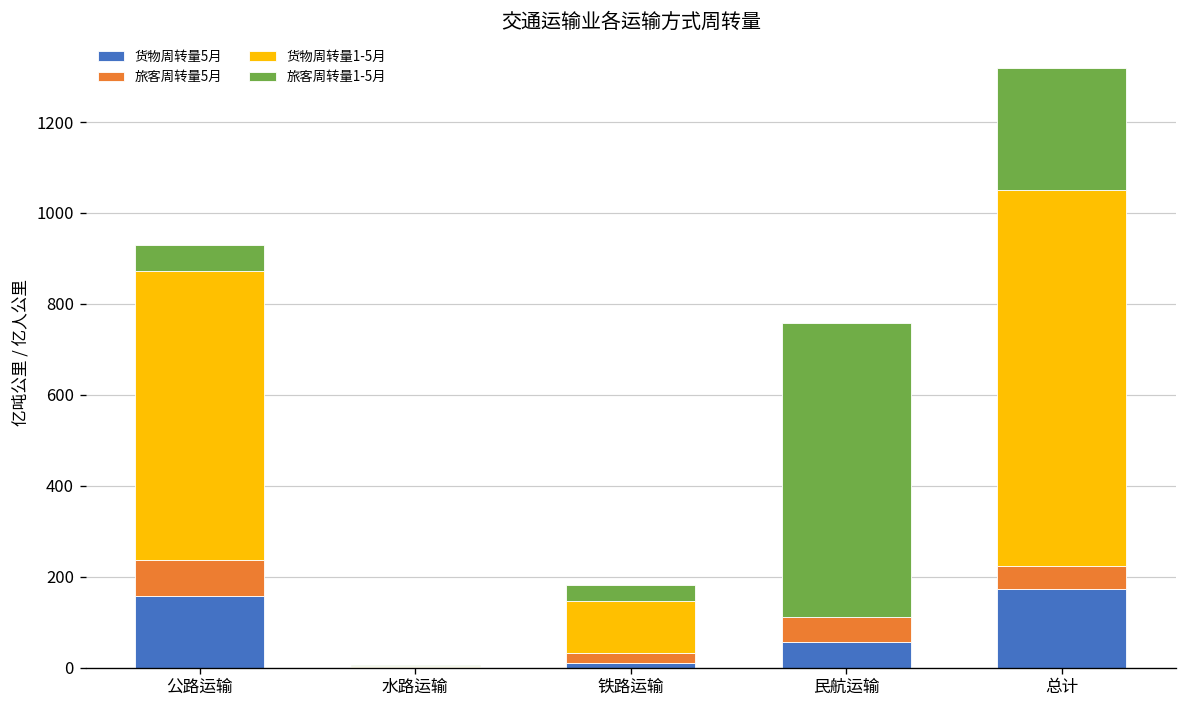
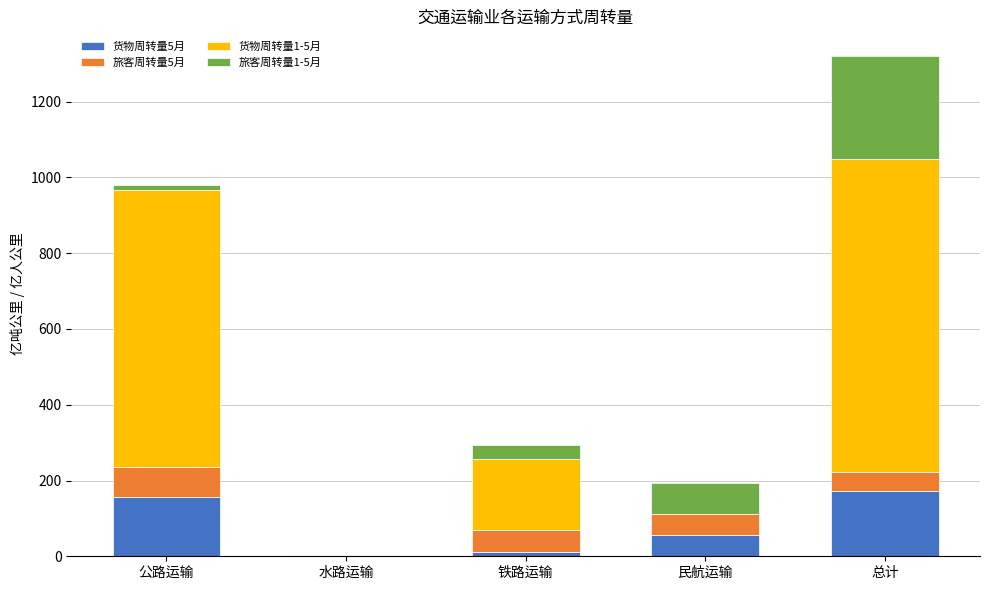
货物周转量1-5月, 公路运输: 640 -> 730
旅客周转量1-5月, 公路运输: 60 -> 10
旅客周转量5月, 铁路运输: 20 -> 60
货物周转量1-5月, 铁路运输: 110 -> 190
旅客周转量1-5月, 民航运输: 650 -> 80
